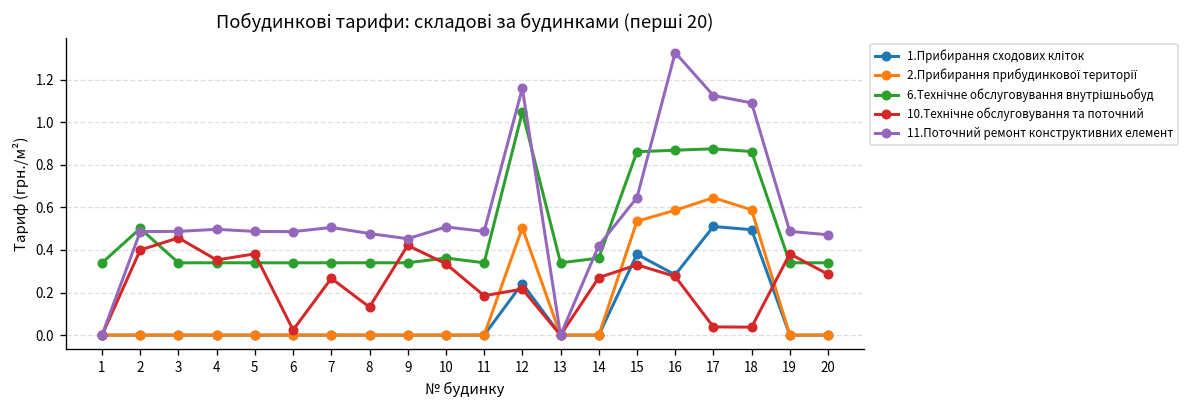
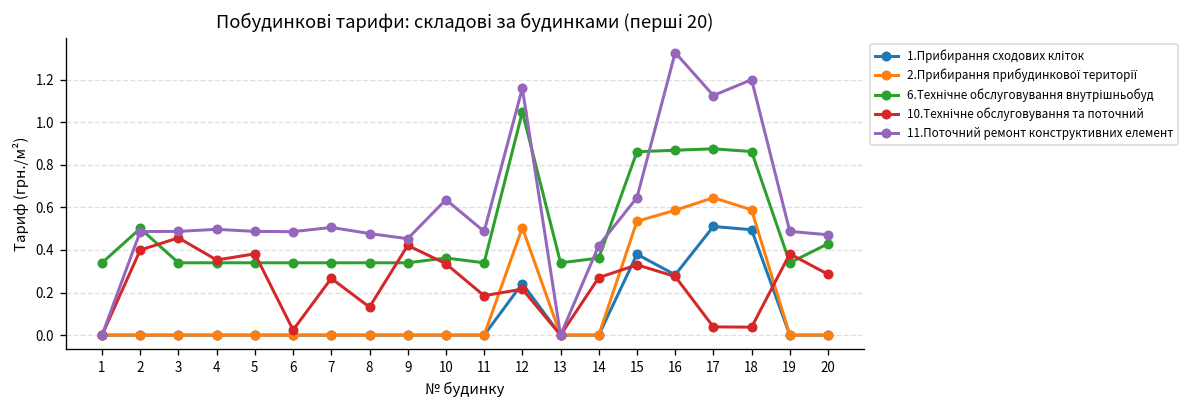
11.Поточний ремонт конструктивних елемент, 10: 0.51 -> 0.64
11.Поточний ремонт конструктивних елемент, 18: 1.09 -> 1.20
6.Технічне обслуговування внутрішньобуд, 20: 0.34 -> 0.43
